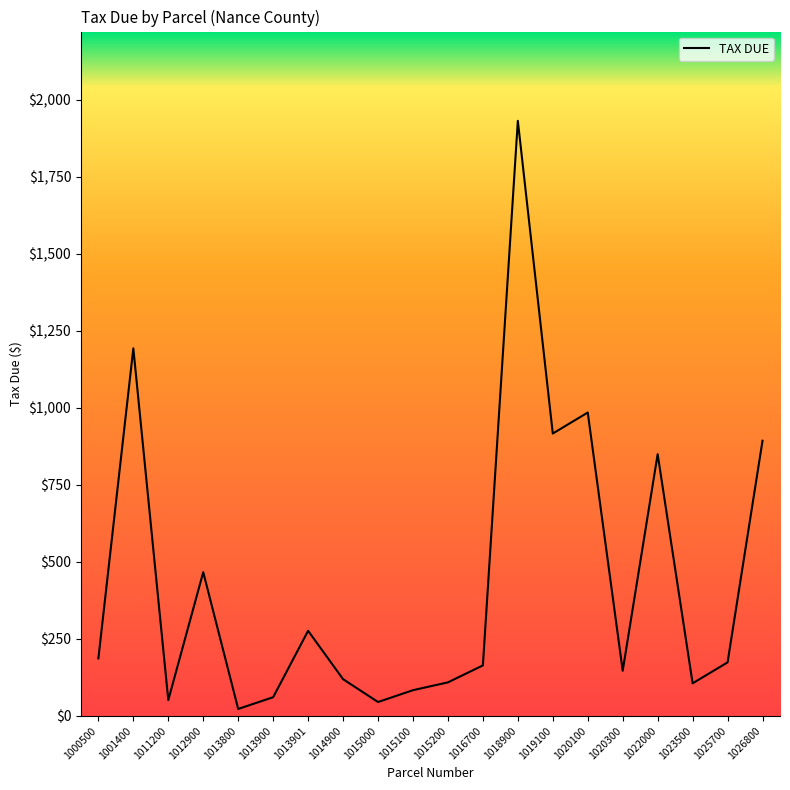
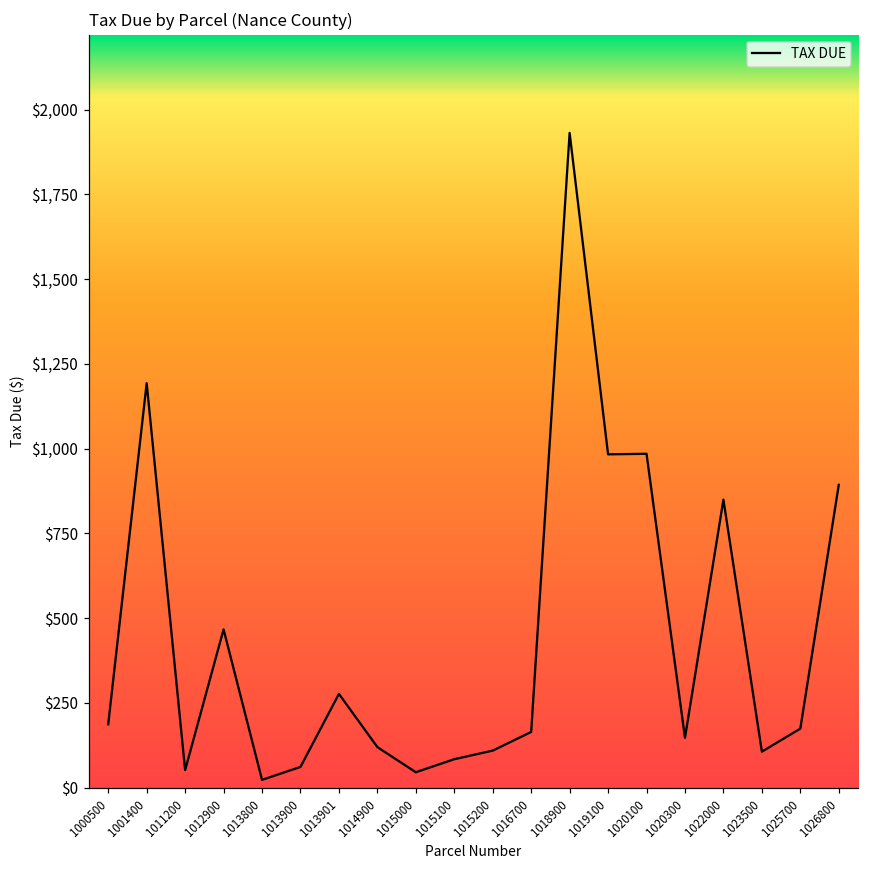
1019100: $920 -> $980
